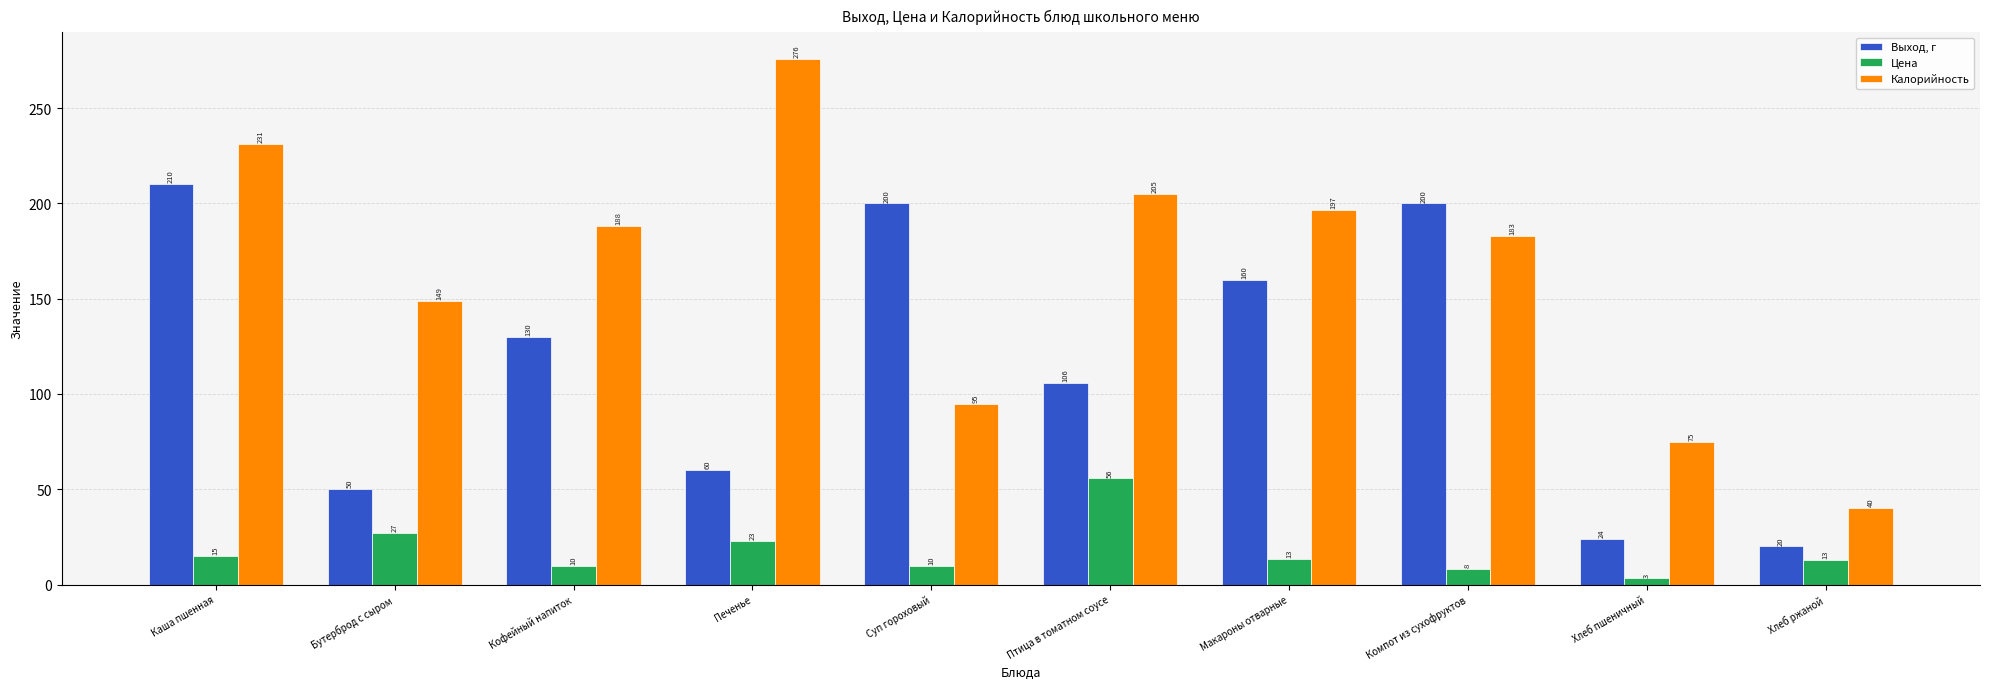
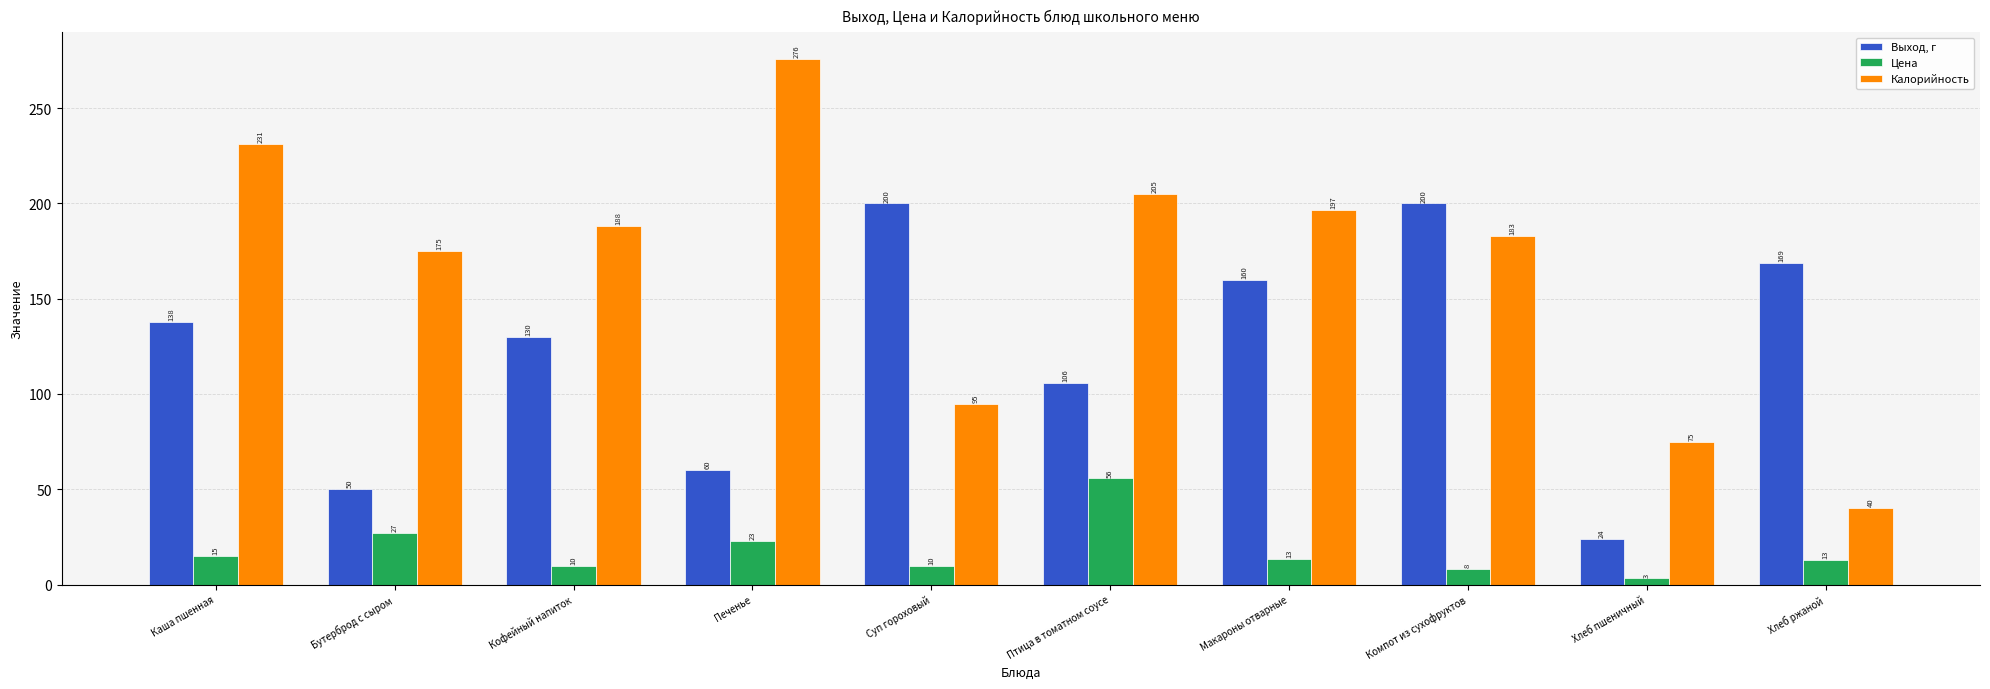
Выход, г, Каша пшенная: 210 -> 138
Калорийность, Бутерброд с сыром: 149 -> 175
Выход, г, Хлеб ржаной: 20 -> 169
